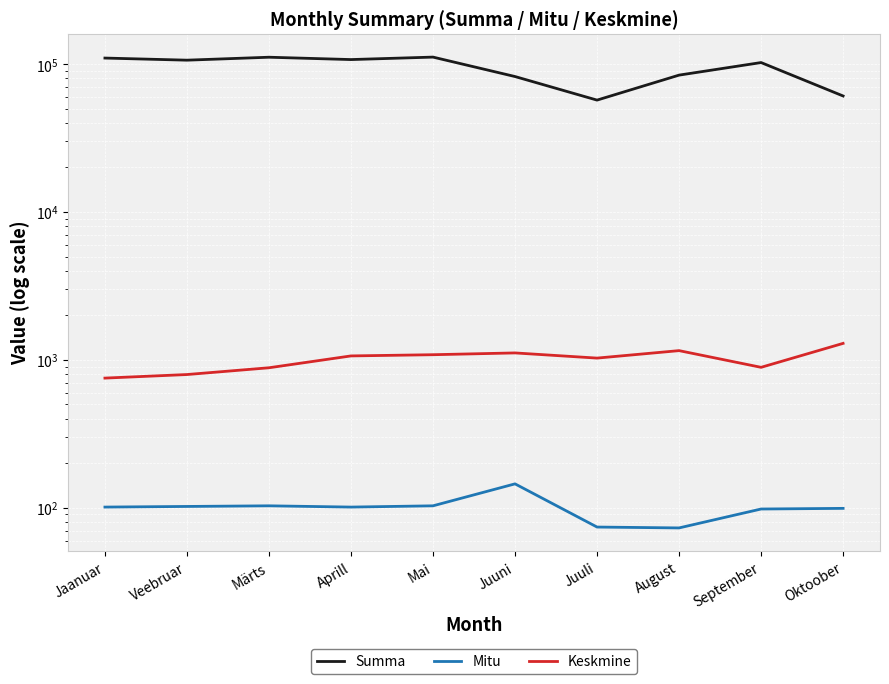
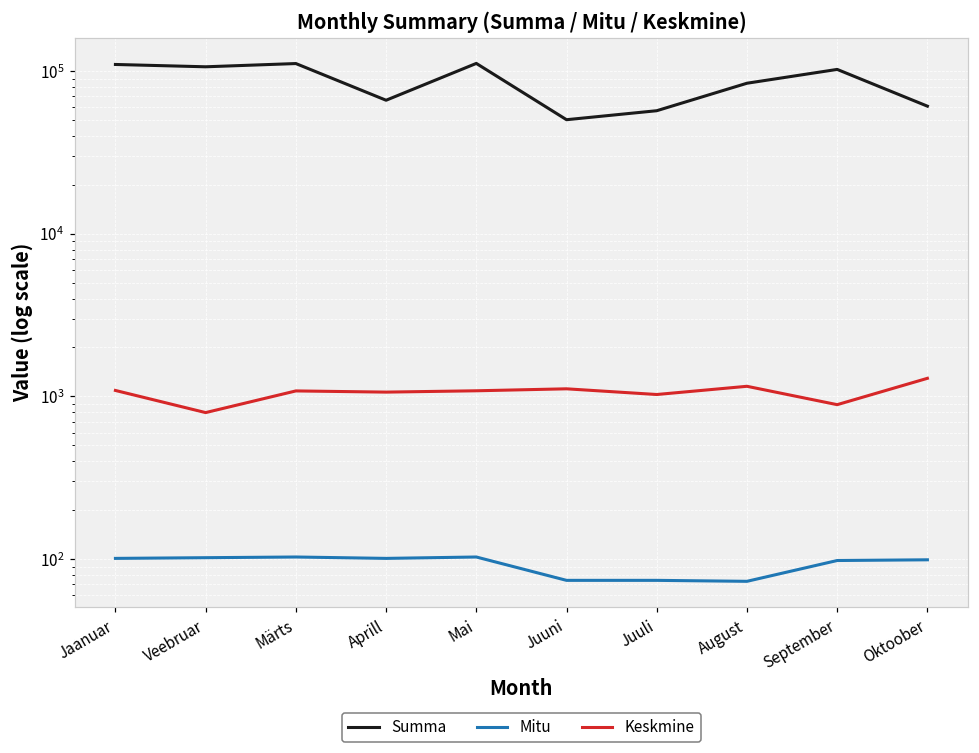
Keskmine, Jaanuar: 800 -> 1100
Keskmine, Märts: 900 -> 1100
Summa, Aprill: 110000 -> 70000
Summa, Juuni: 80000 -> 50000
Mitu, Juuni: 150 -> 70
